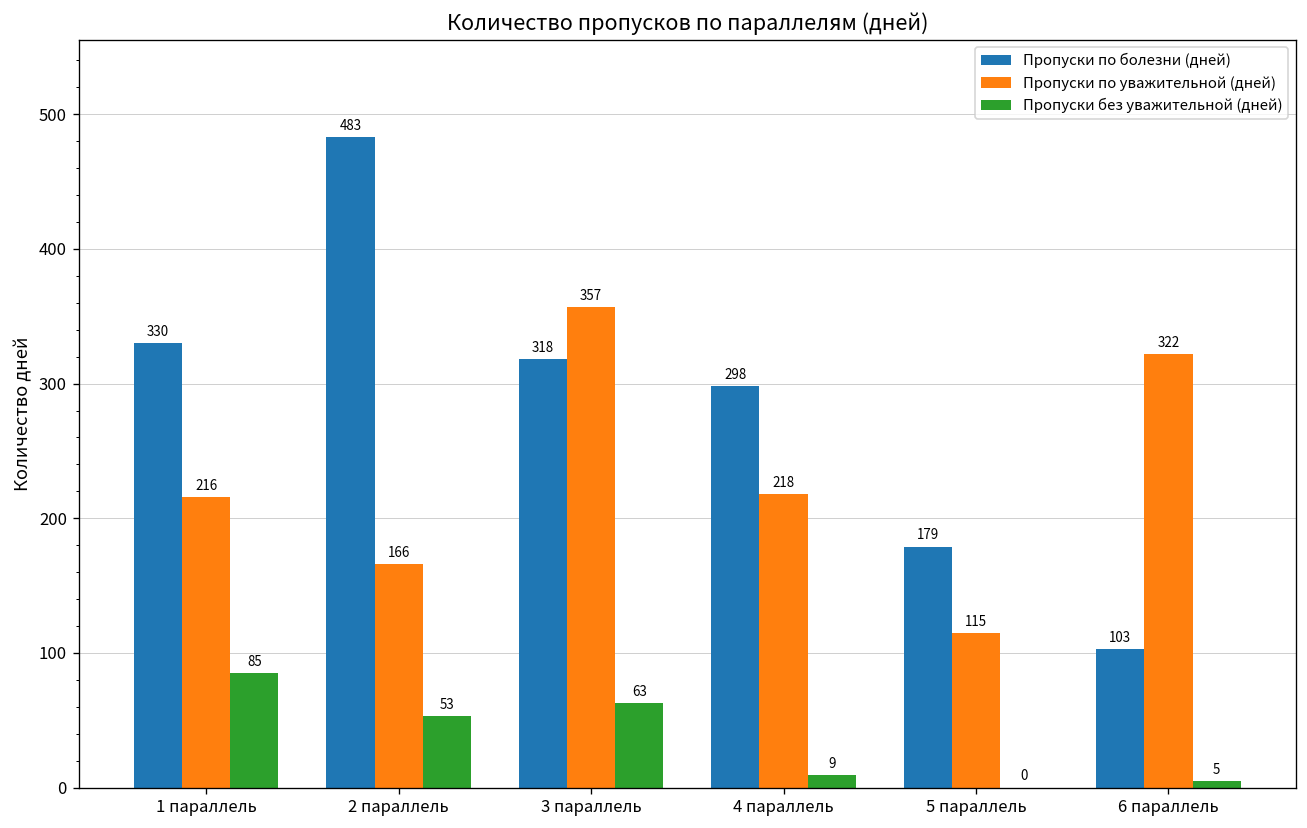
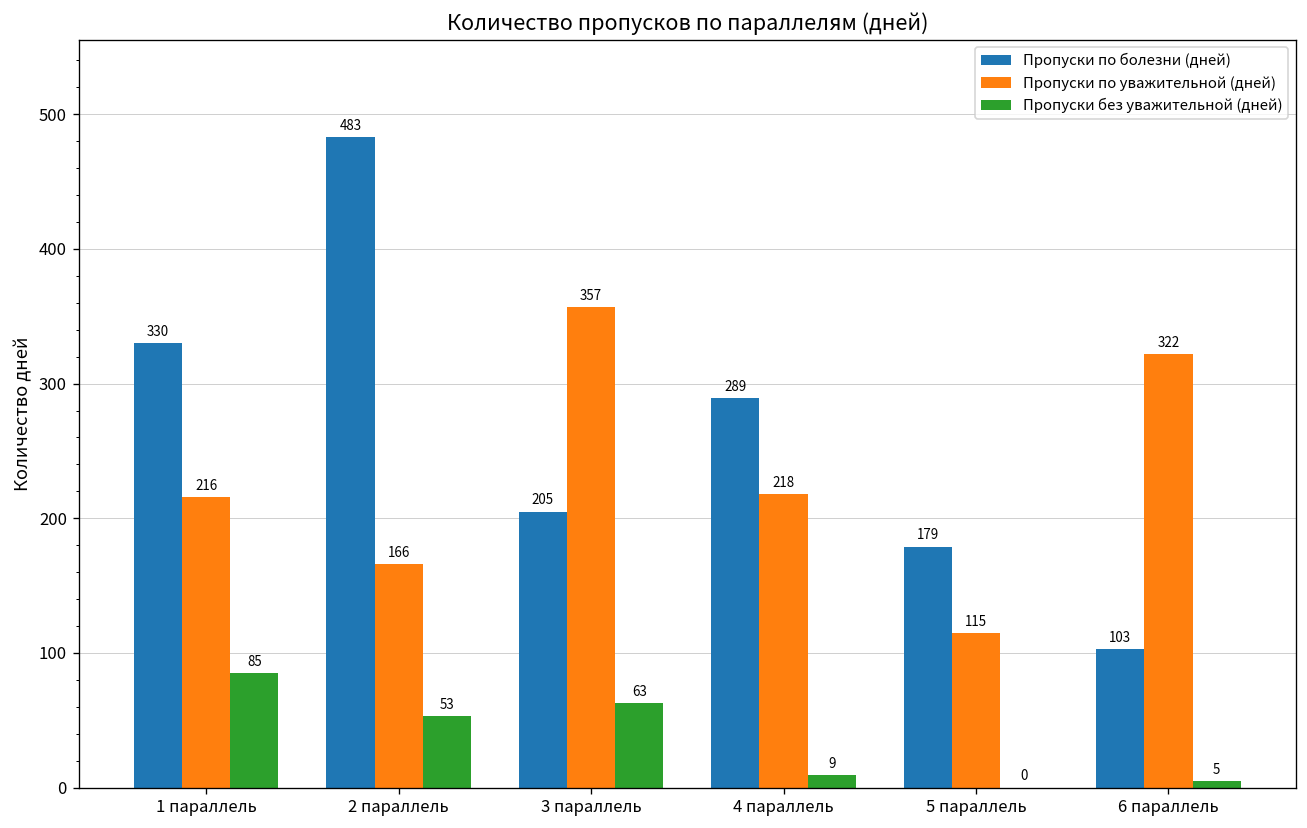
Пропуски по болезни (дней), 3 параллель: 318 -> 205
Пропуски по болезни (дней), 4 параллель: 298 -> 289
